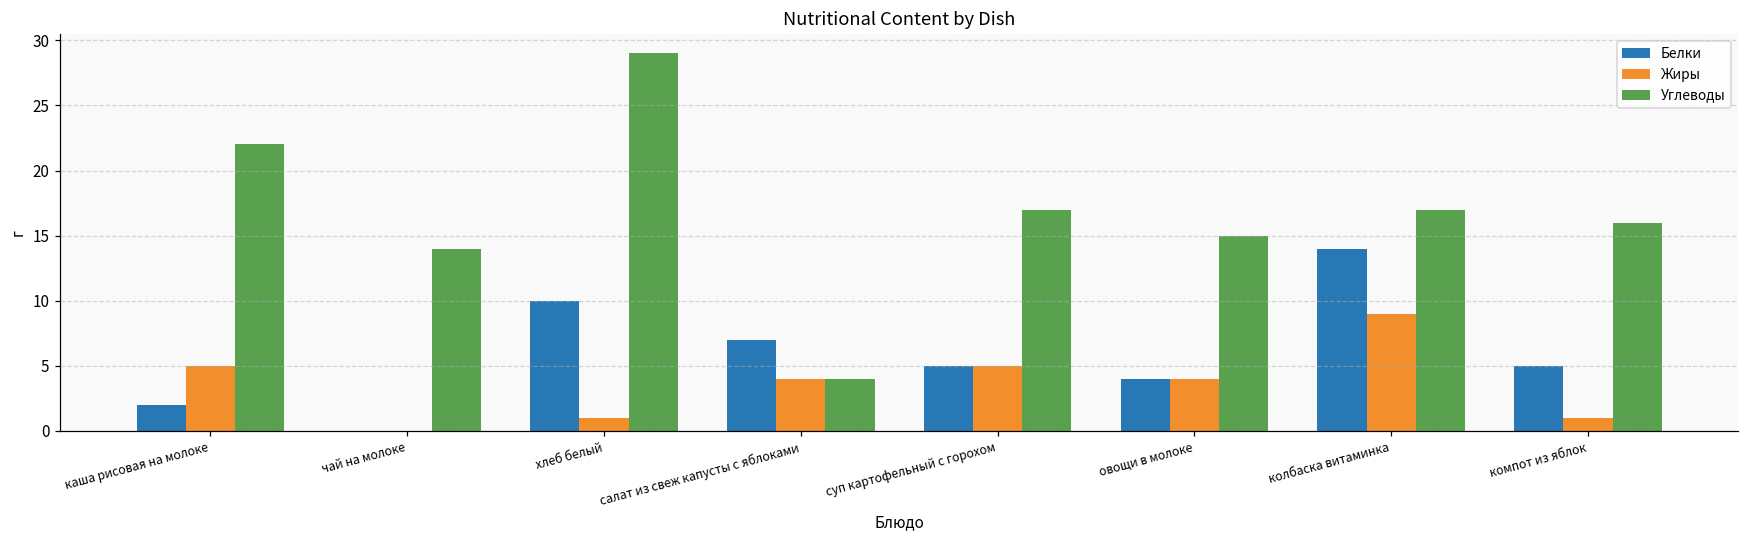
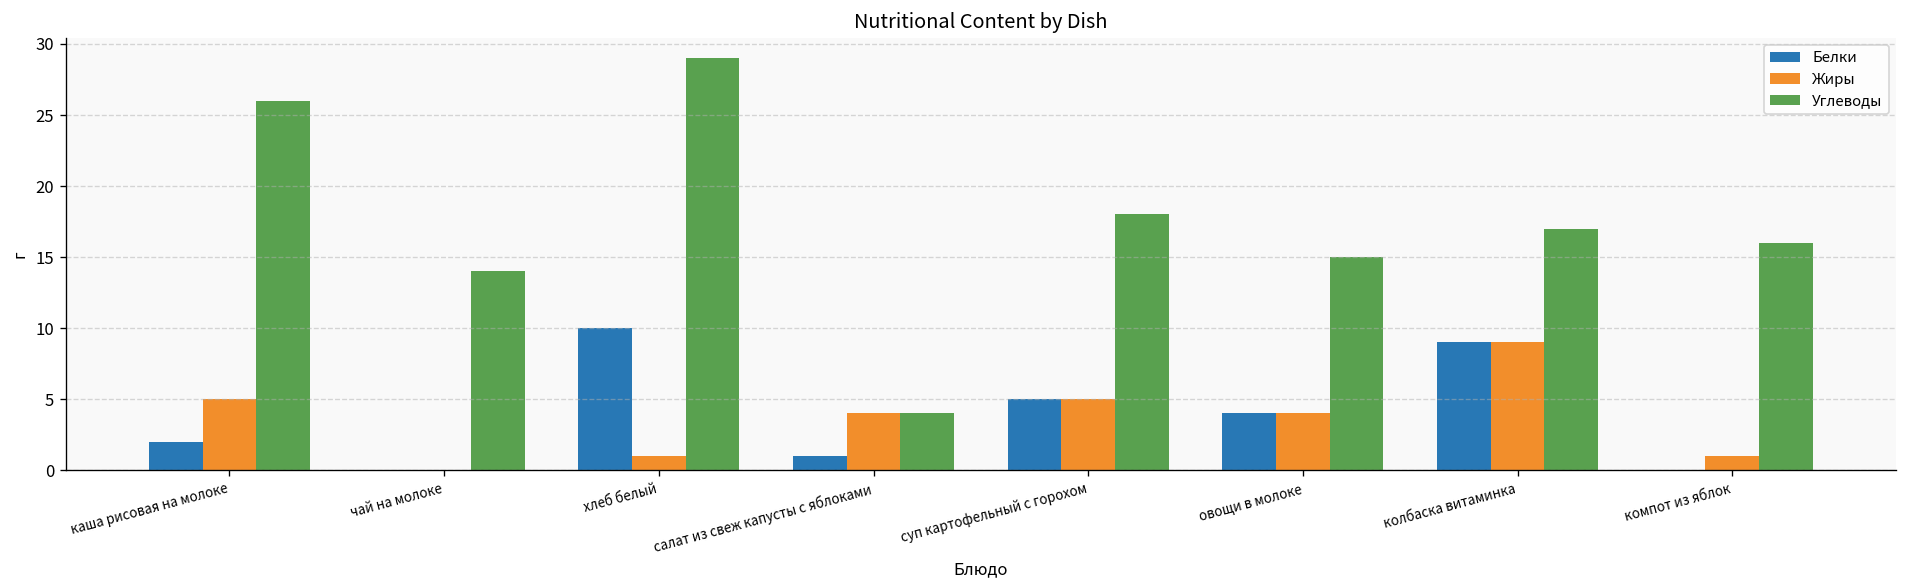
Углеводы, каша рисовая на молоке: 22 -> 26
Белки, салат из свеж капусты с яблоками: 7 -> 1
Углеводы, суп картофельный с горохом: 17 -> 18
Белки, колбаска витаминка: 14 -> 9
Белки, компот из яблок: 5 -> 0
